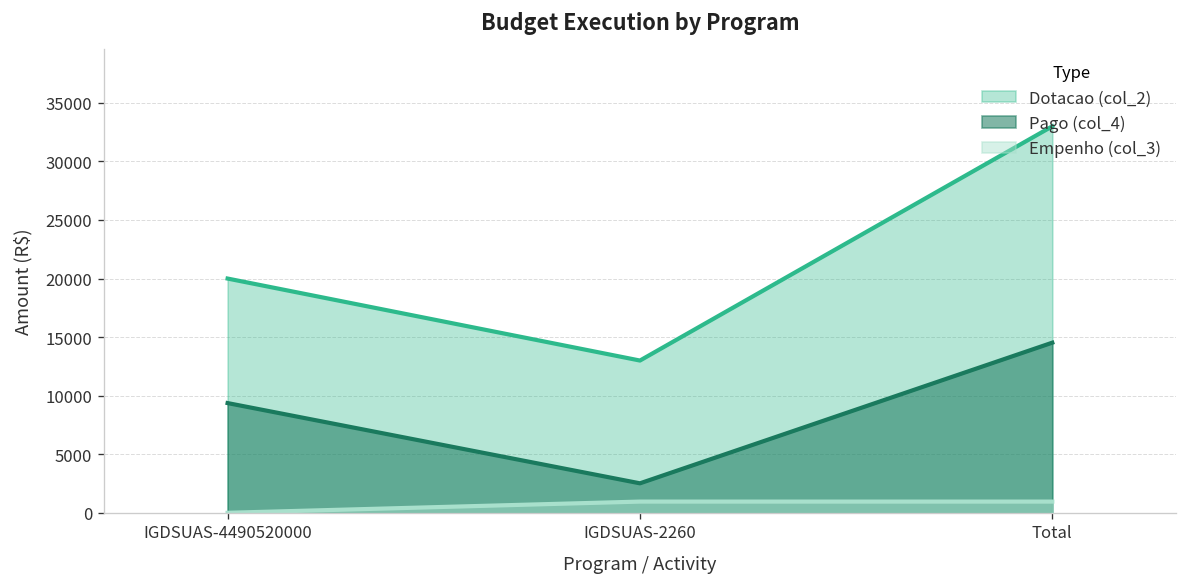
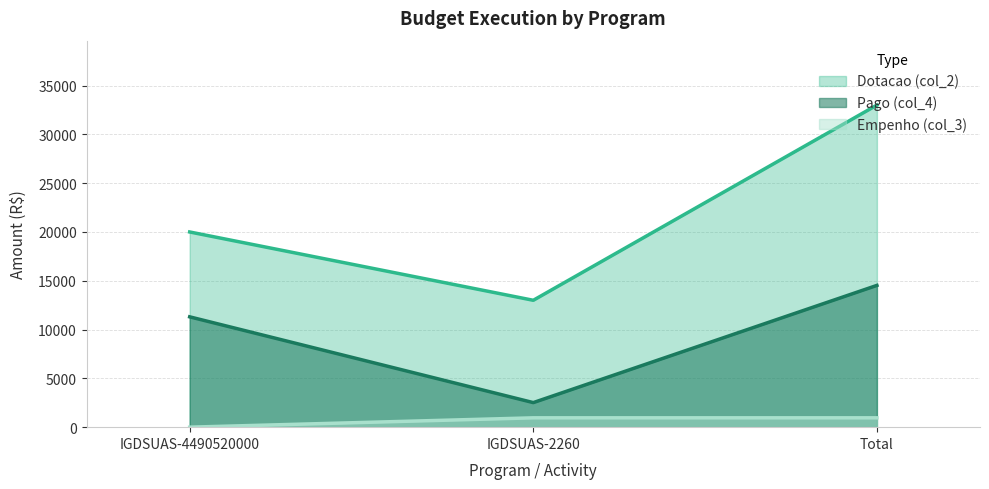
Pago (col_4), IGDSUAS-4490520000: 9000 -> 11000
